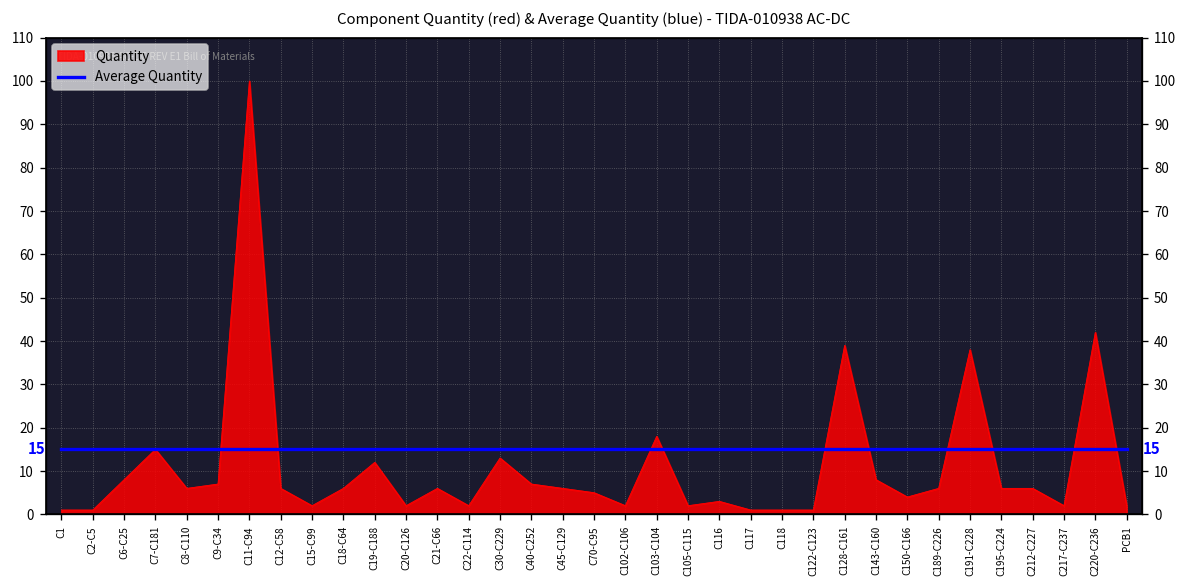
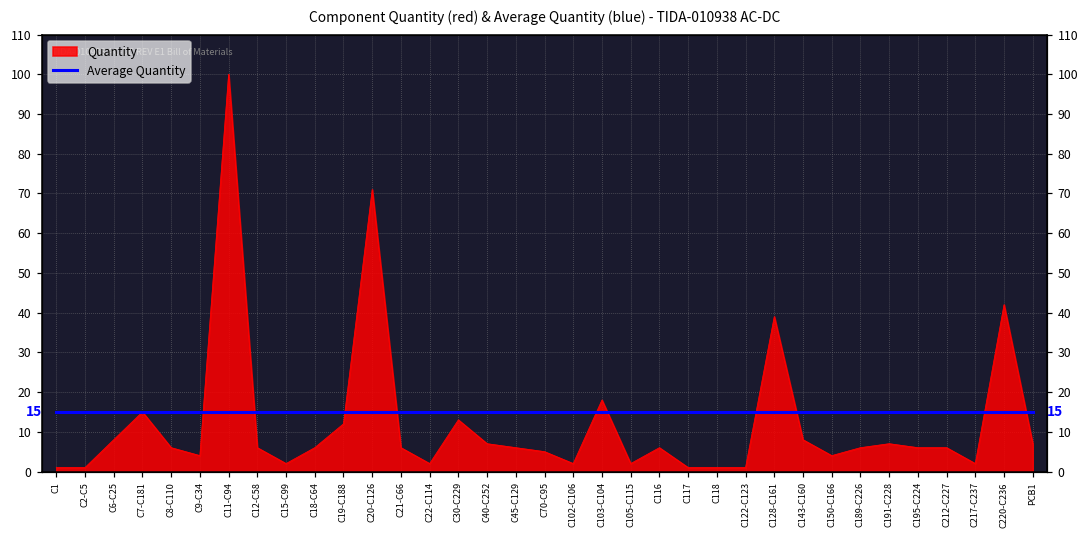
Quantity, C9-C34: 7 -> 4
Quantity, C20-C126: 2 -> 71
Quantity, C116: 3 -> 6
Quantity, C191-C228: 38 -> 7
Quantity, PCB1: 2 -> 7
